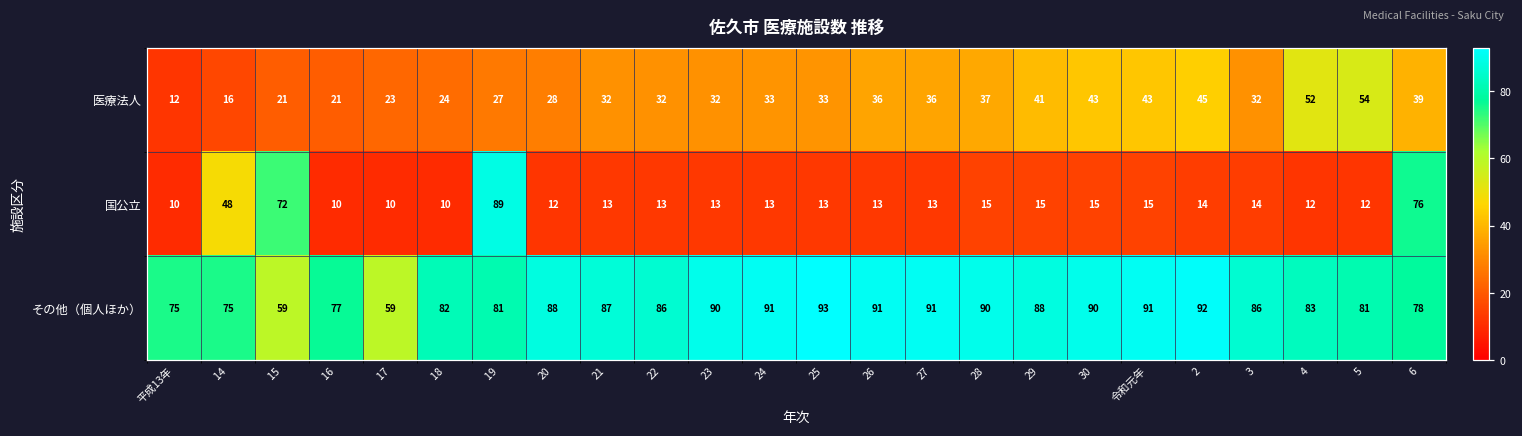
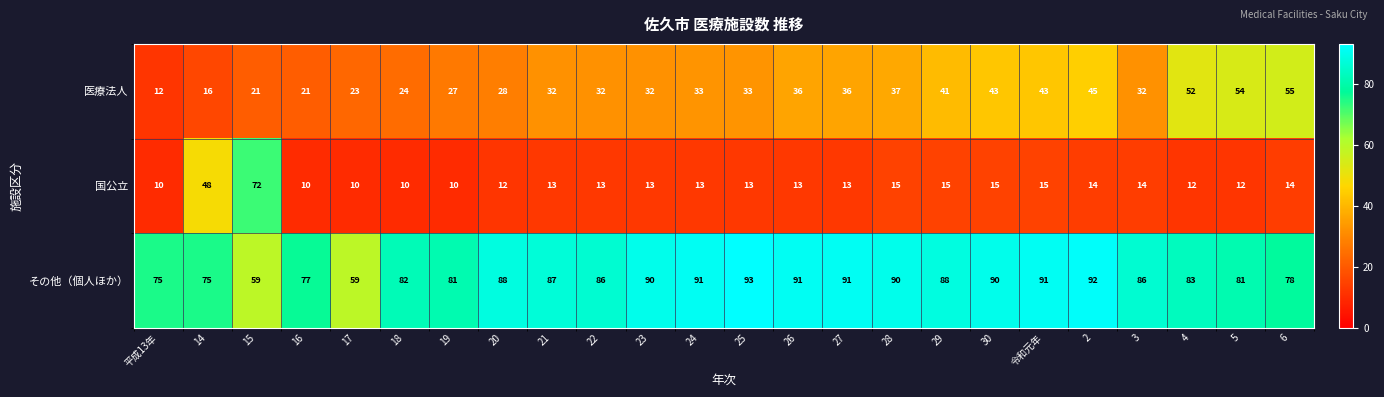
医療法人, 6: 39 -> 55
国公立, 19: 89 -> 10
国公立, 6: 76 -> 14
